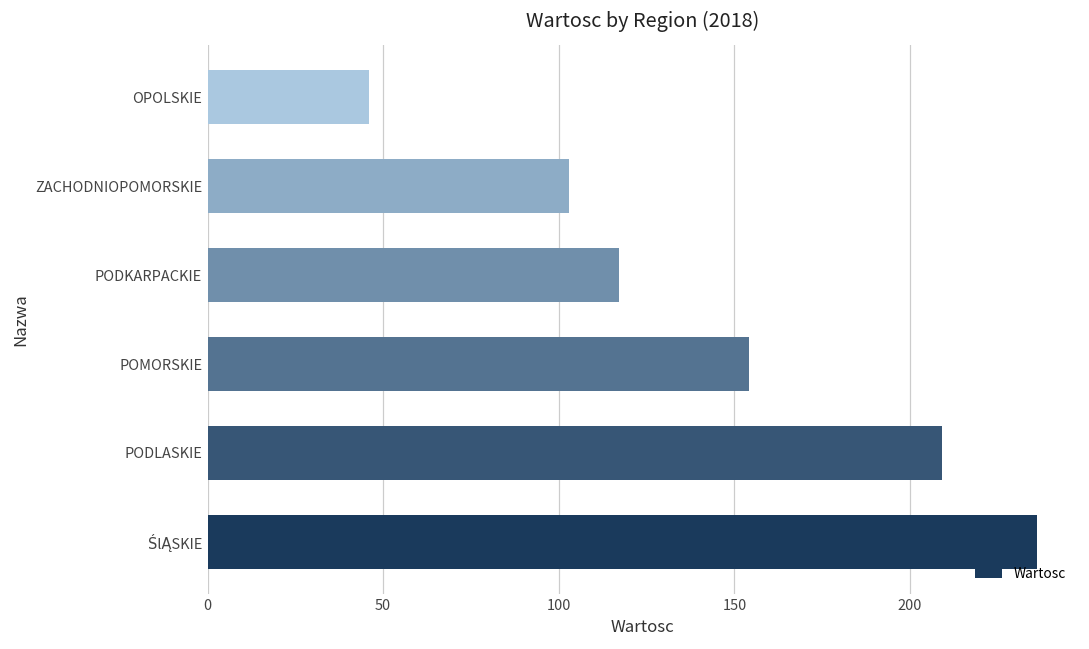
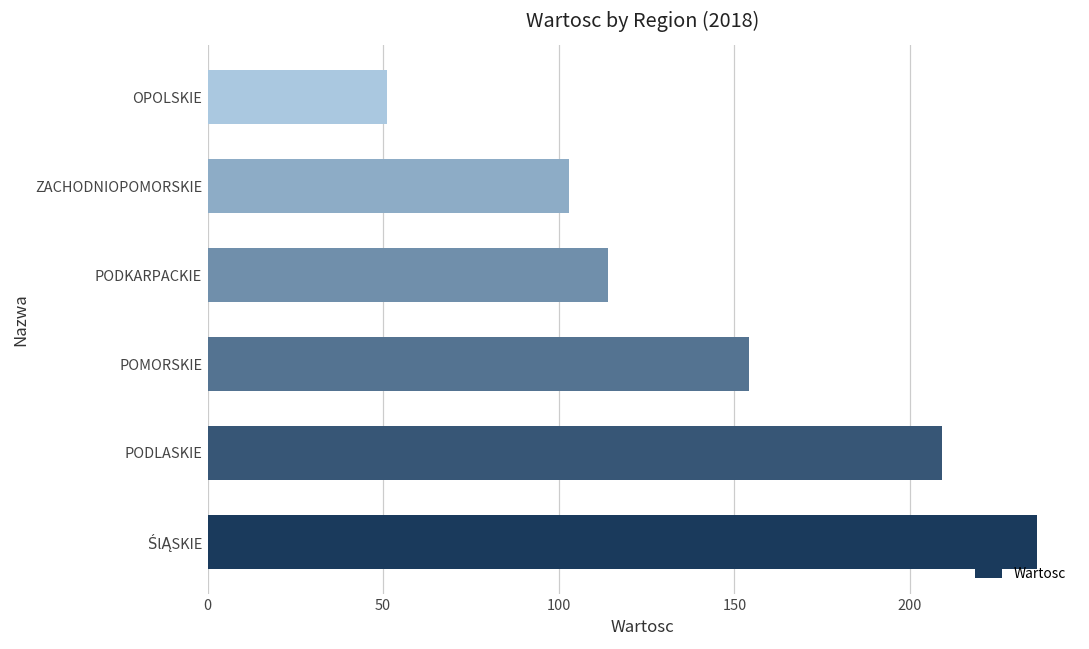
OPOLSKIE: 46 -> 51
PODKARPACKIE: 117 -> 114
